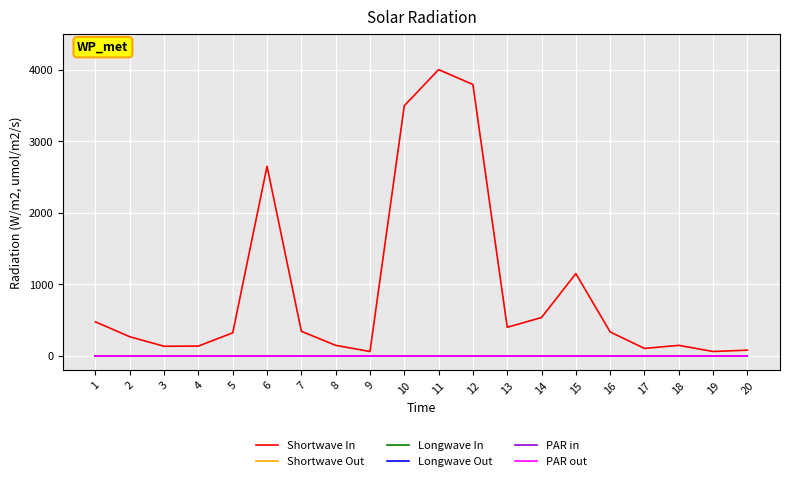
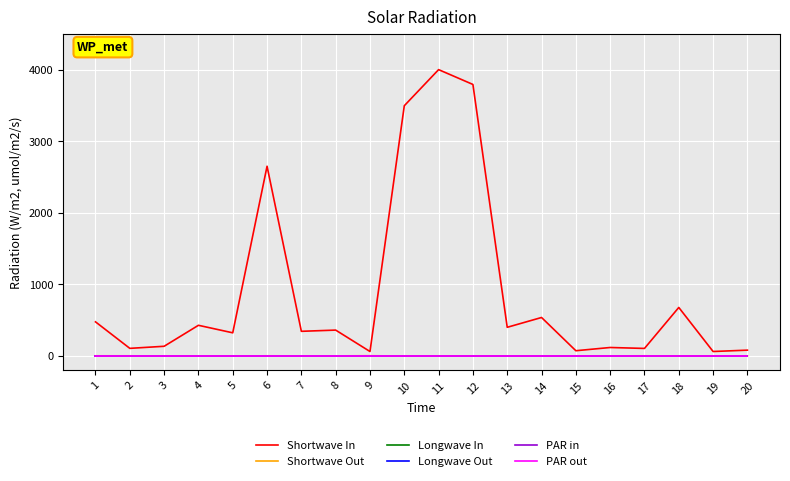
Shortwave In, 2: 300 -> 100
Shortwave In, 4: 100 -> 400
Shortwave In, 8: 200 -> 400
Shortwave In, 15: 1200 -> 100
Shortwave In, 16: 300 -> 100
Shortwave In, 18: 200 -> 700
